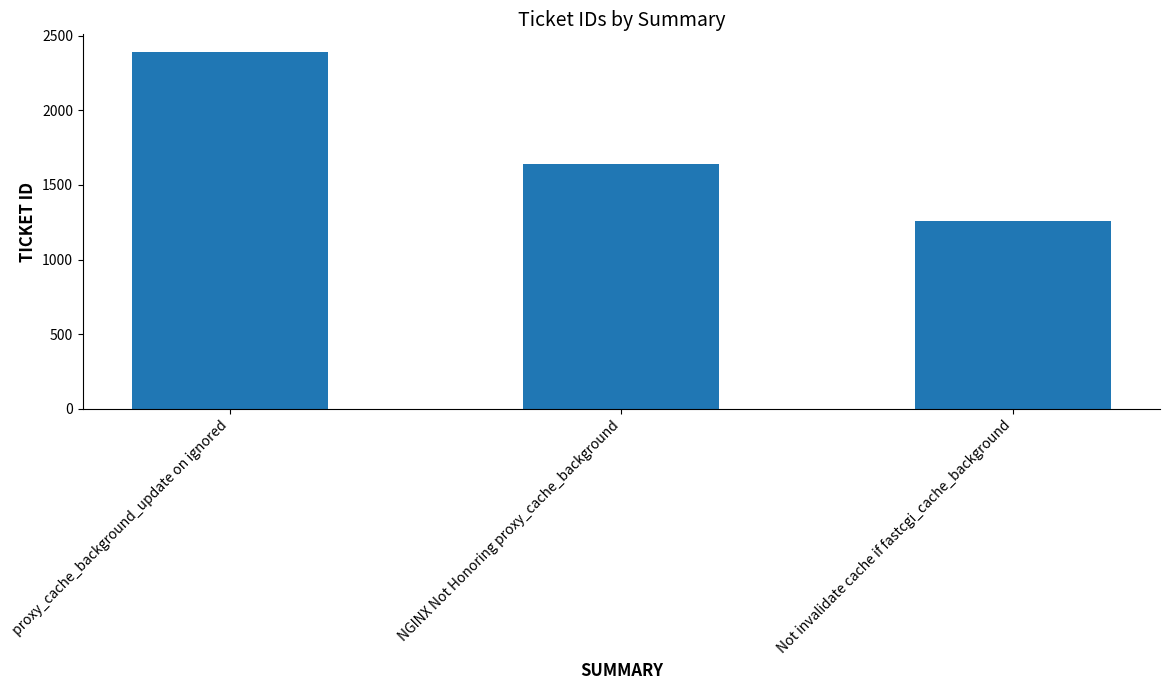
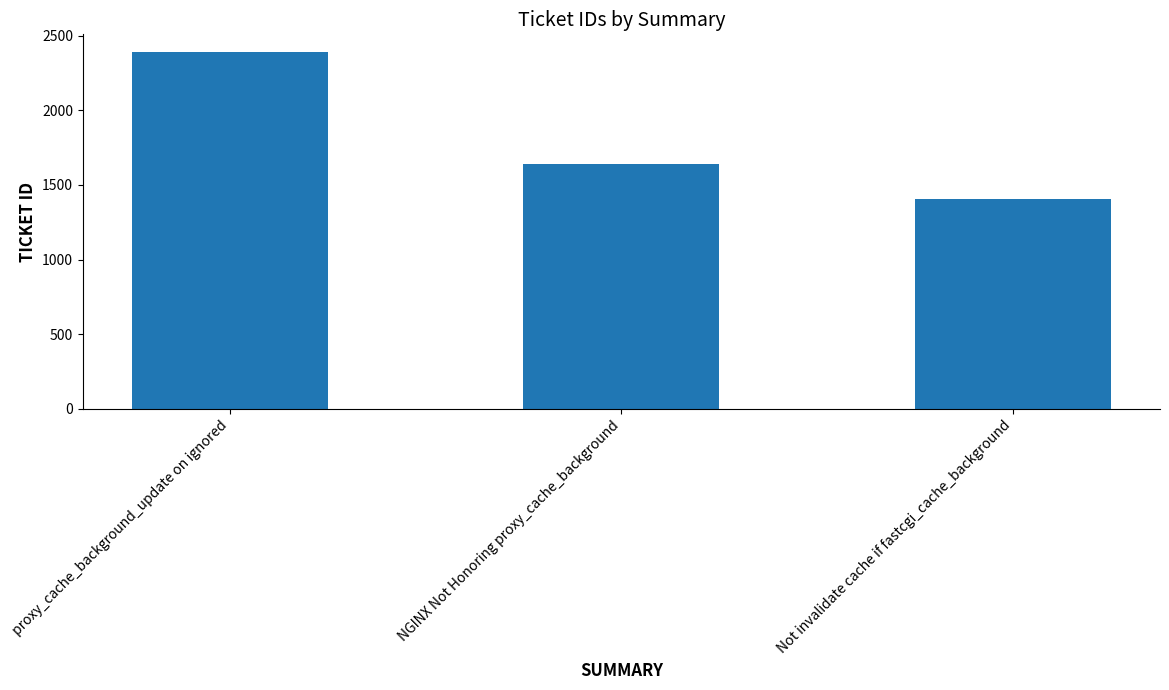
Not invalidate cache if fastcgi_cache_background: 1260 -> 1400
